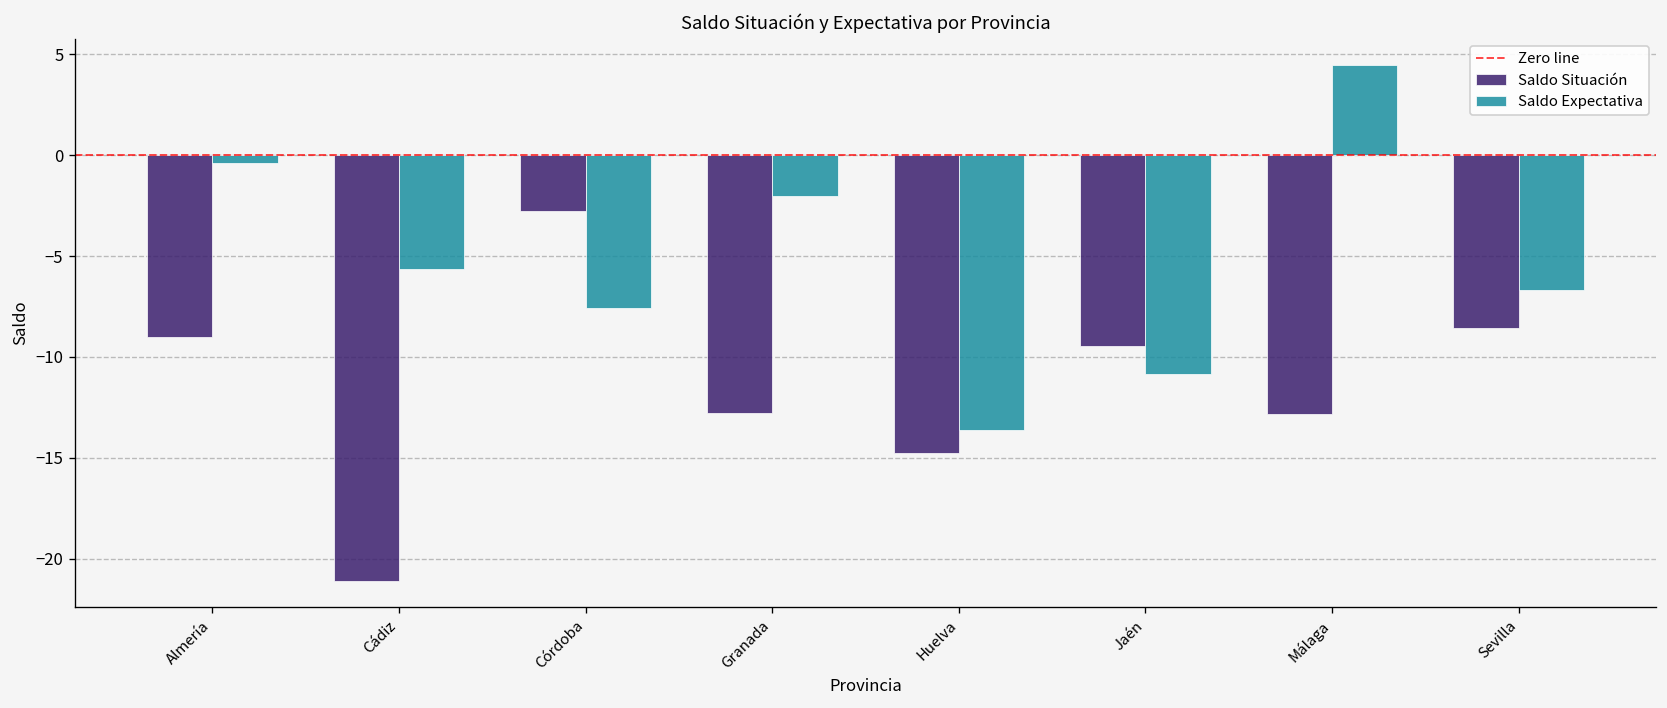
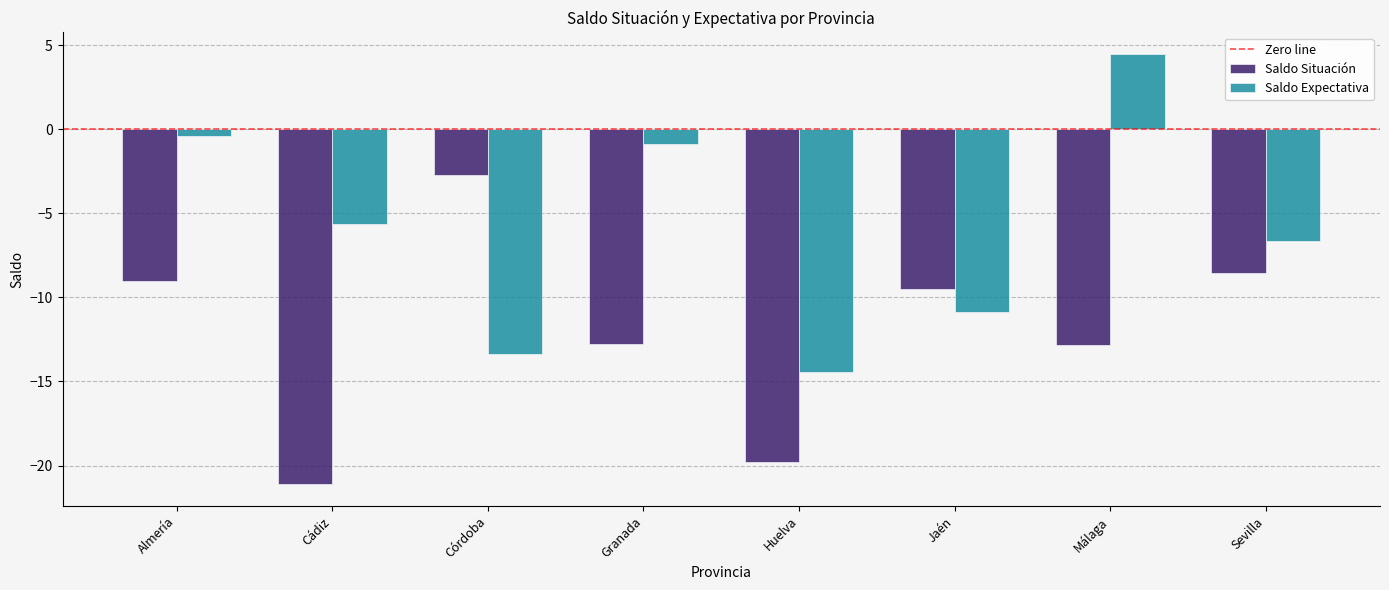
Saldo Expectativa, Córdoba: -7.6 -> -13.4
Saldo Expectativa, Granada: -2.0 -> -0.9
Saldo Situación, Huelva: -14.8 -> -19.8
Saldo Expectativa, Huelva: -13.6 -> -14.4
